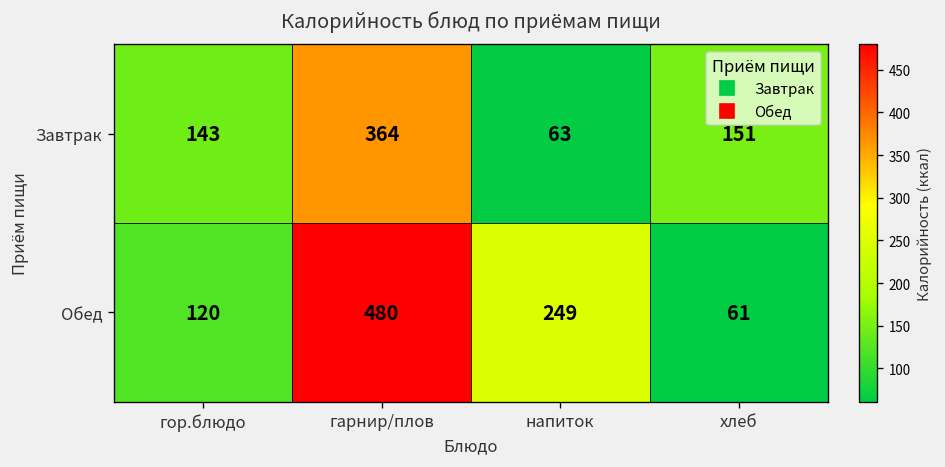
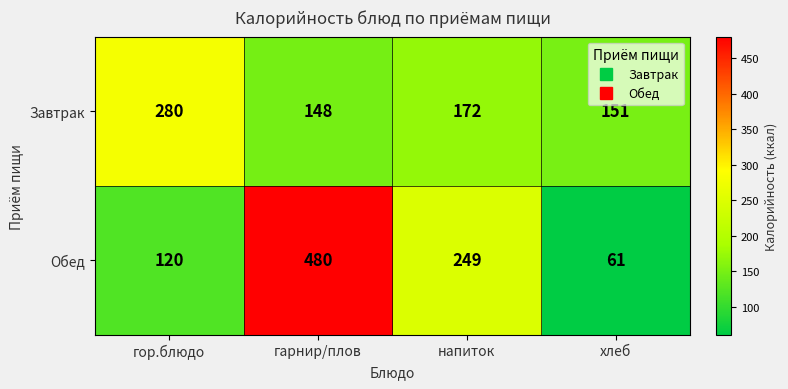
Завтрак, гор.блюдо: 143 -> 280
Завтрак, гарнир/плов: 364 -> 148
Завтрак, напиток: 63 -> 172
